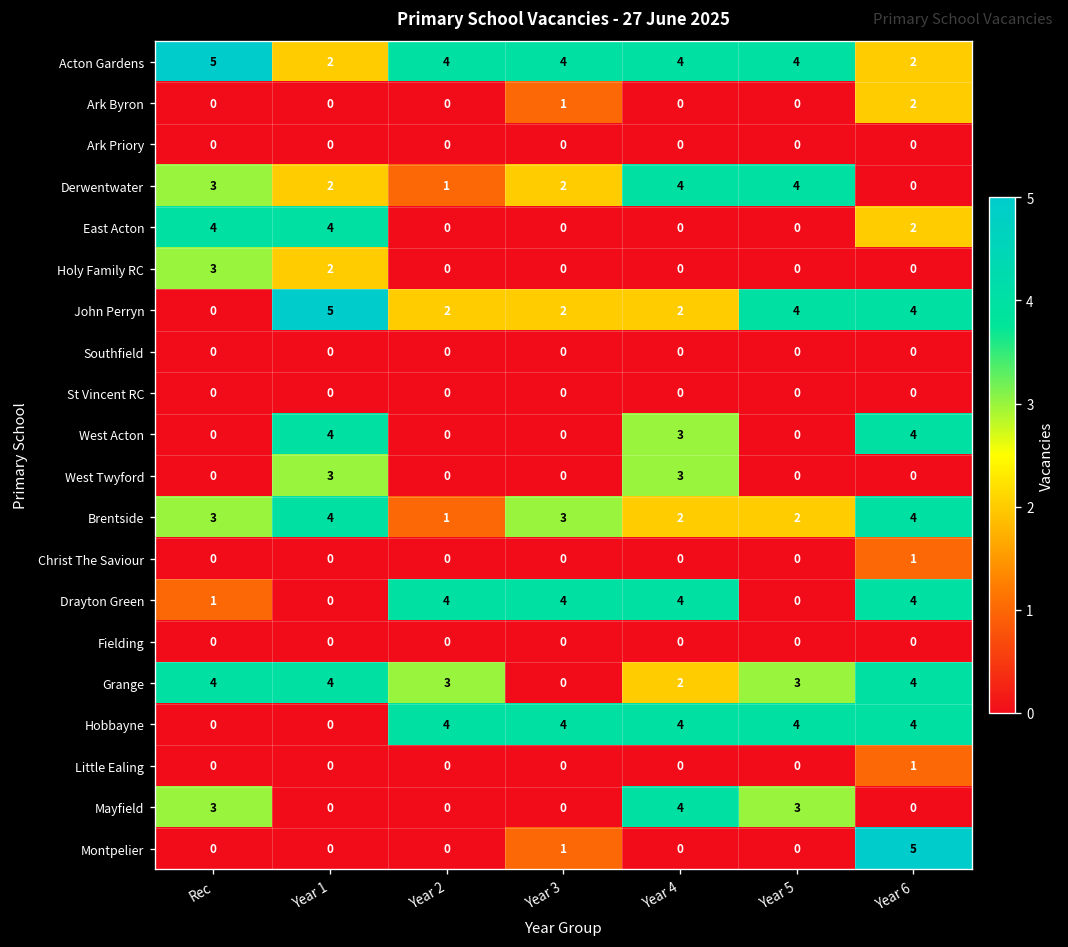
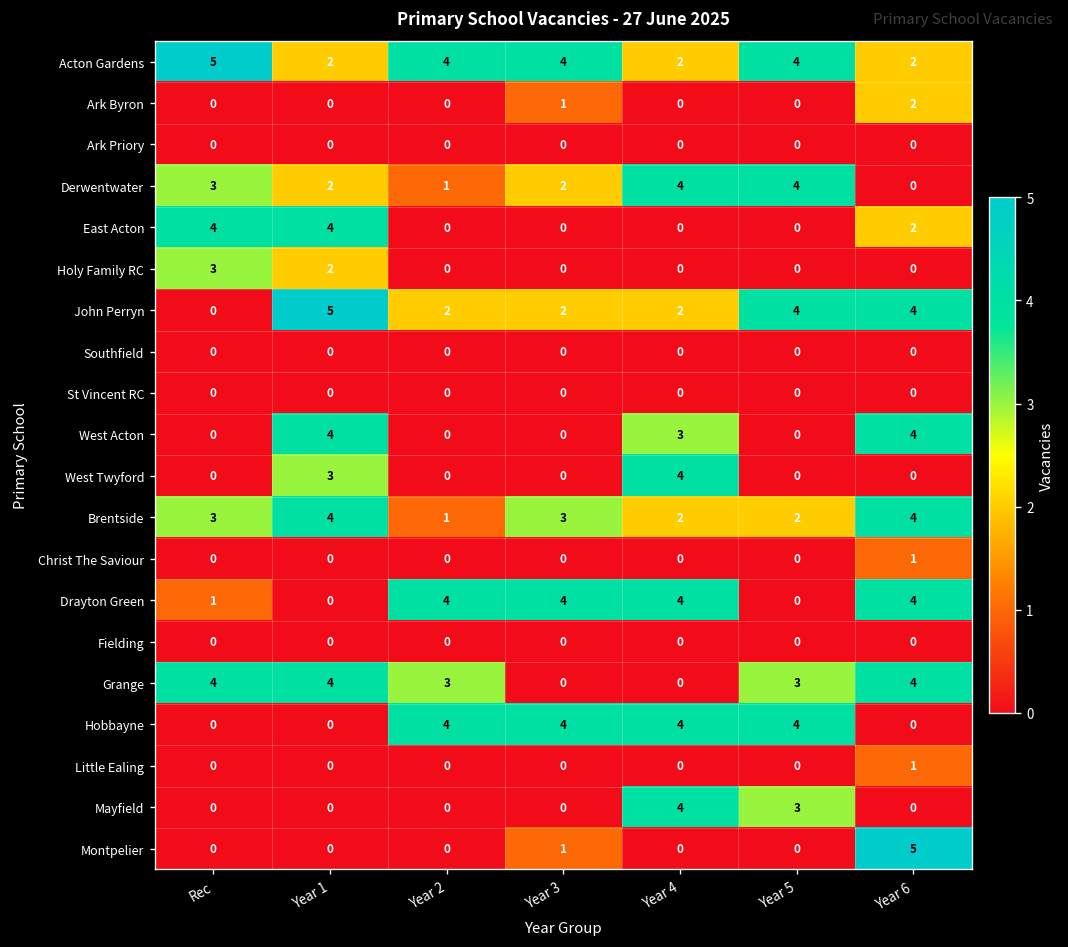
Acton Gardens, Year 4: 4 -> 2
West Twyford, Year 4: 3 -> 4
Grange, Year 4: 2 -> 0
Hobbayne, Year 6: 4 -> 0
Mayfield, Rec: 3 -> 0
